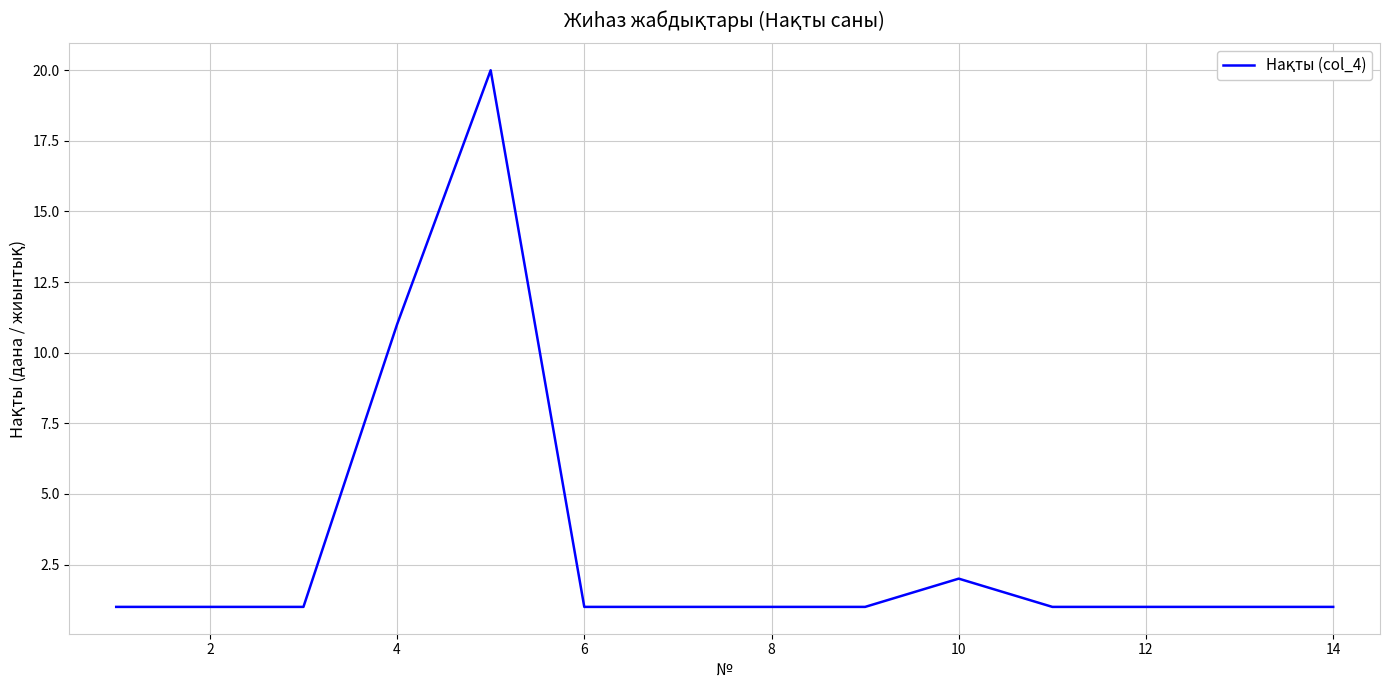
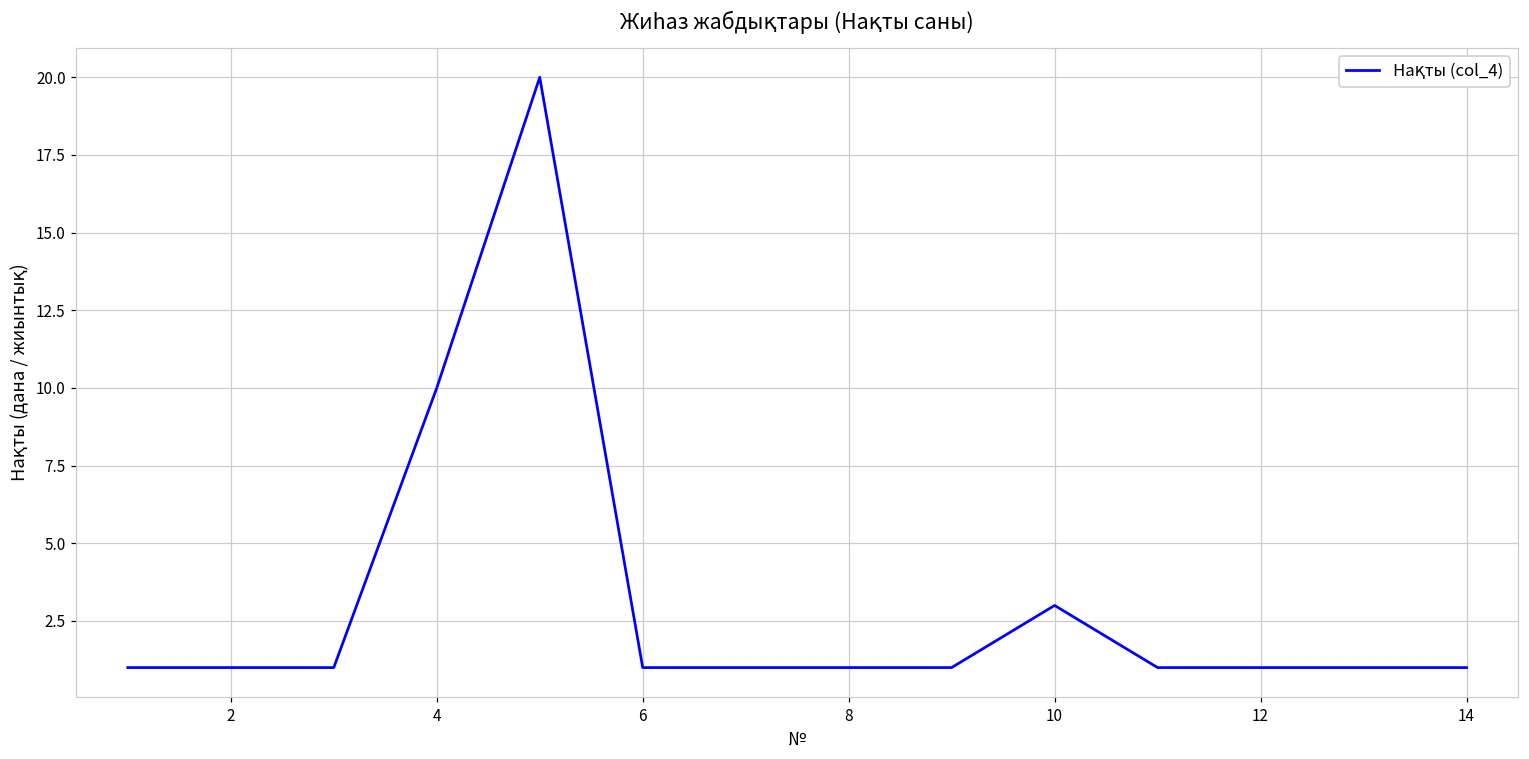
4: 11 -> 10
10: 2 -> 3
